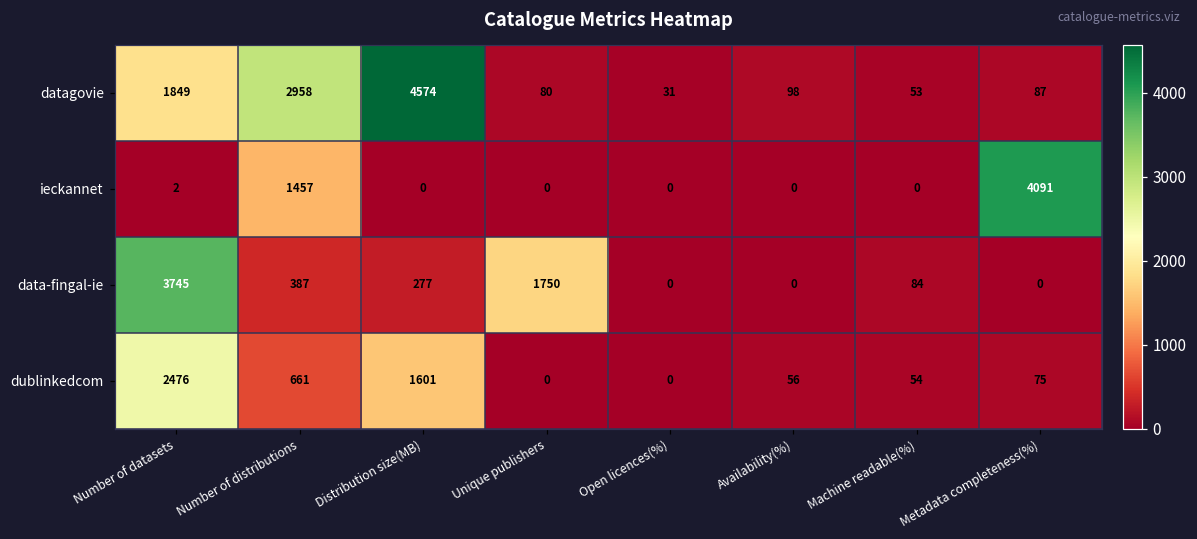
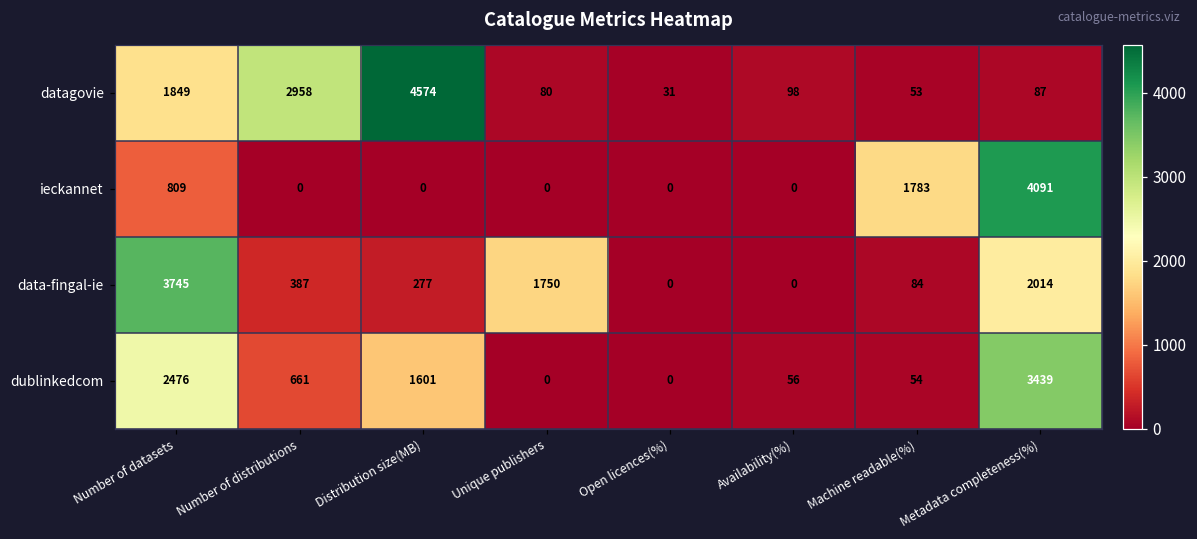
ieckannet, Number of datasets: 2 -> 809
ieckannet, Number of distributions: 1457 -> 0
ieckannet, Machine readable(%): 0 -> 1783
data-fingal-ie, Metadata completeness(%): 0 -> 2014
dublinkedcom, Metadata completeness(%): 75 -> 3439
